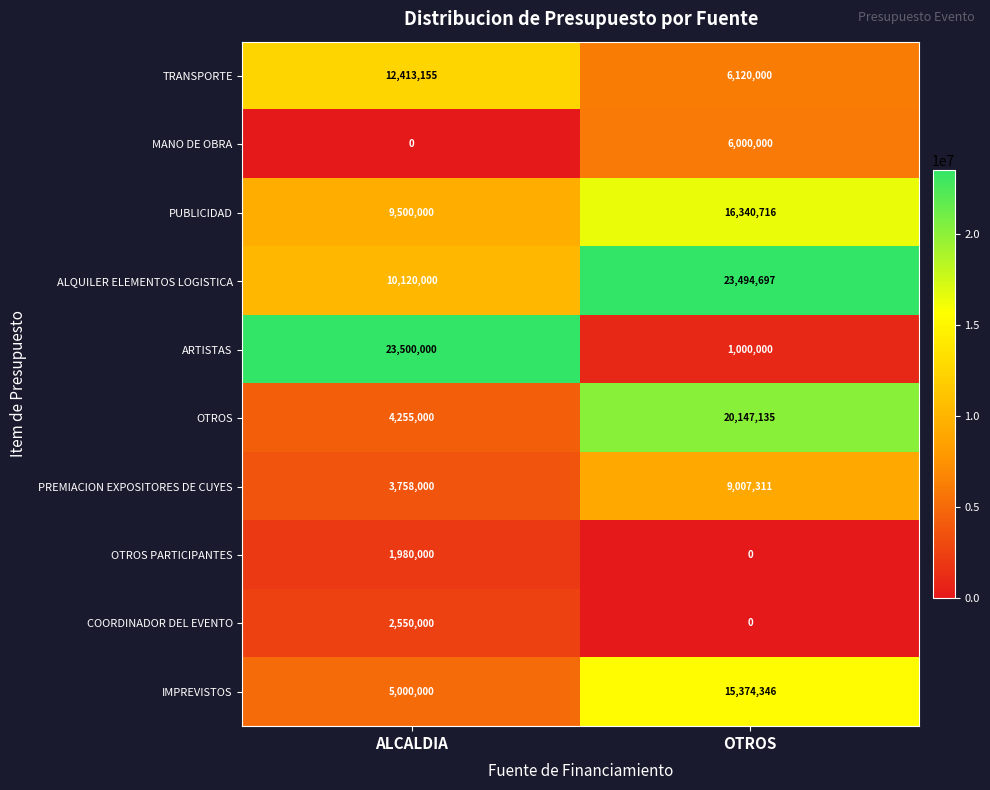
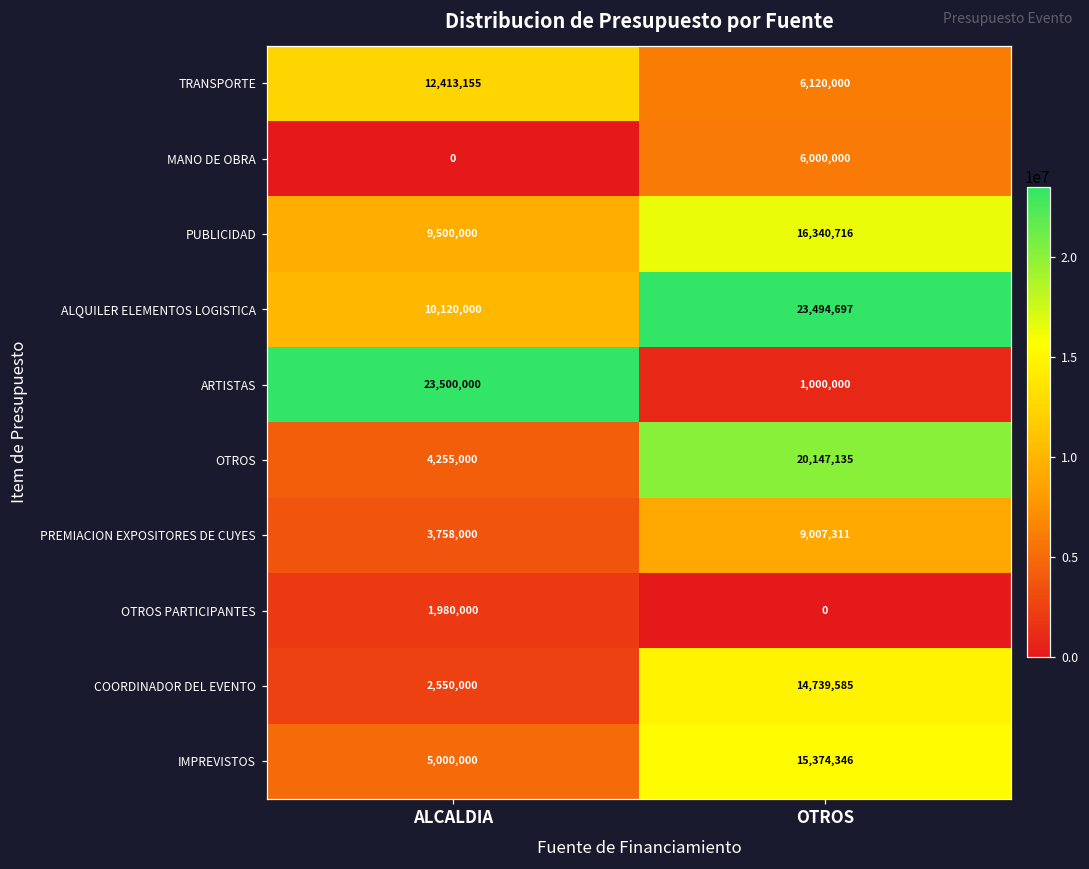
COORDINADOR DEL EVENTO, OTROS: 0 -> 14,739,585
